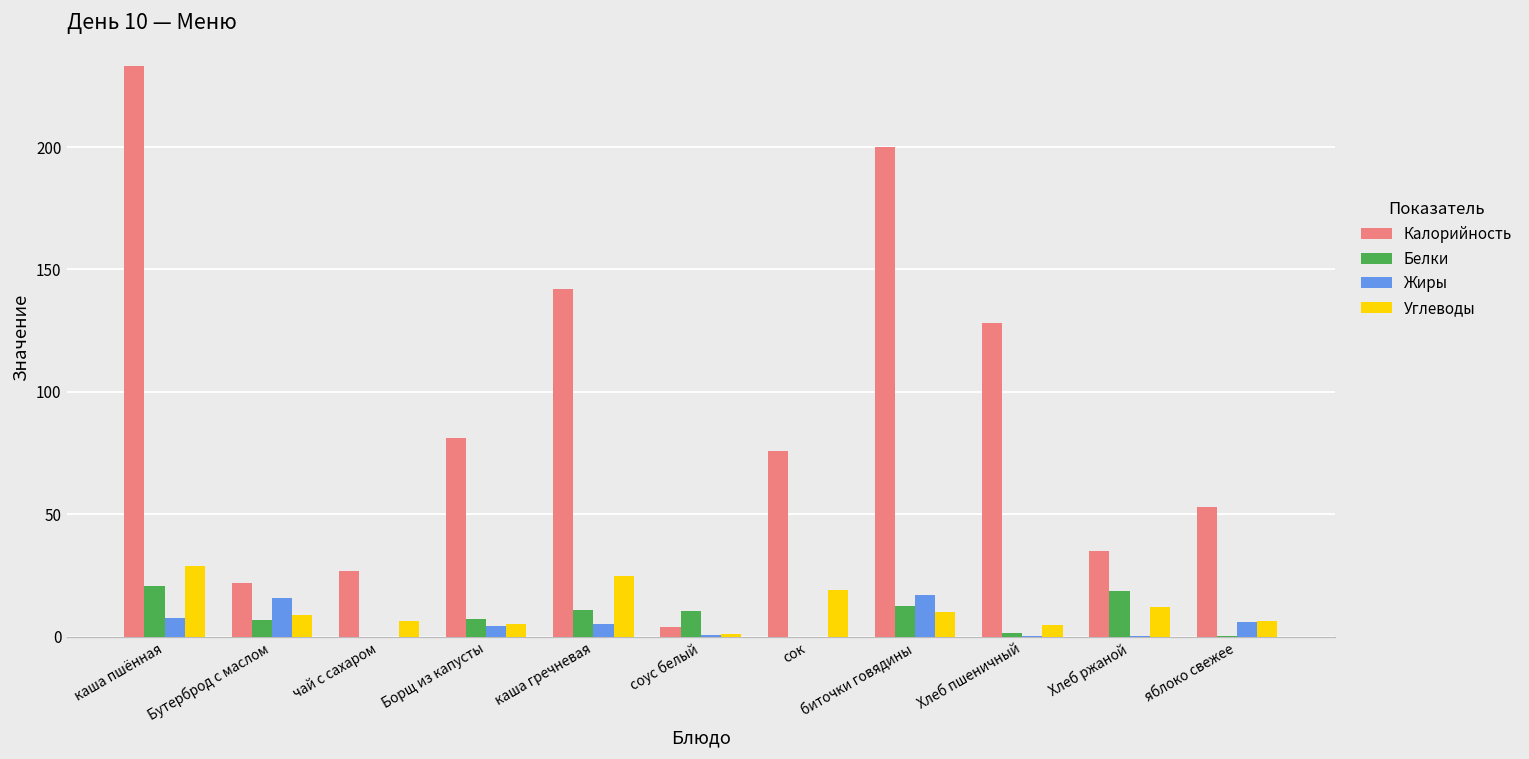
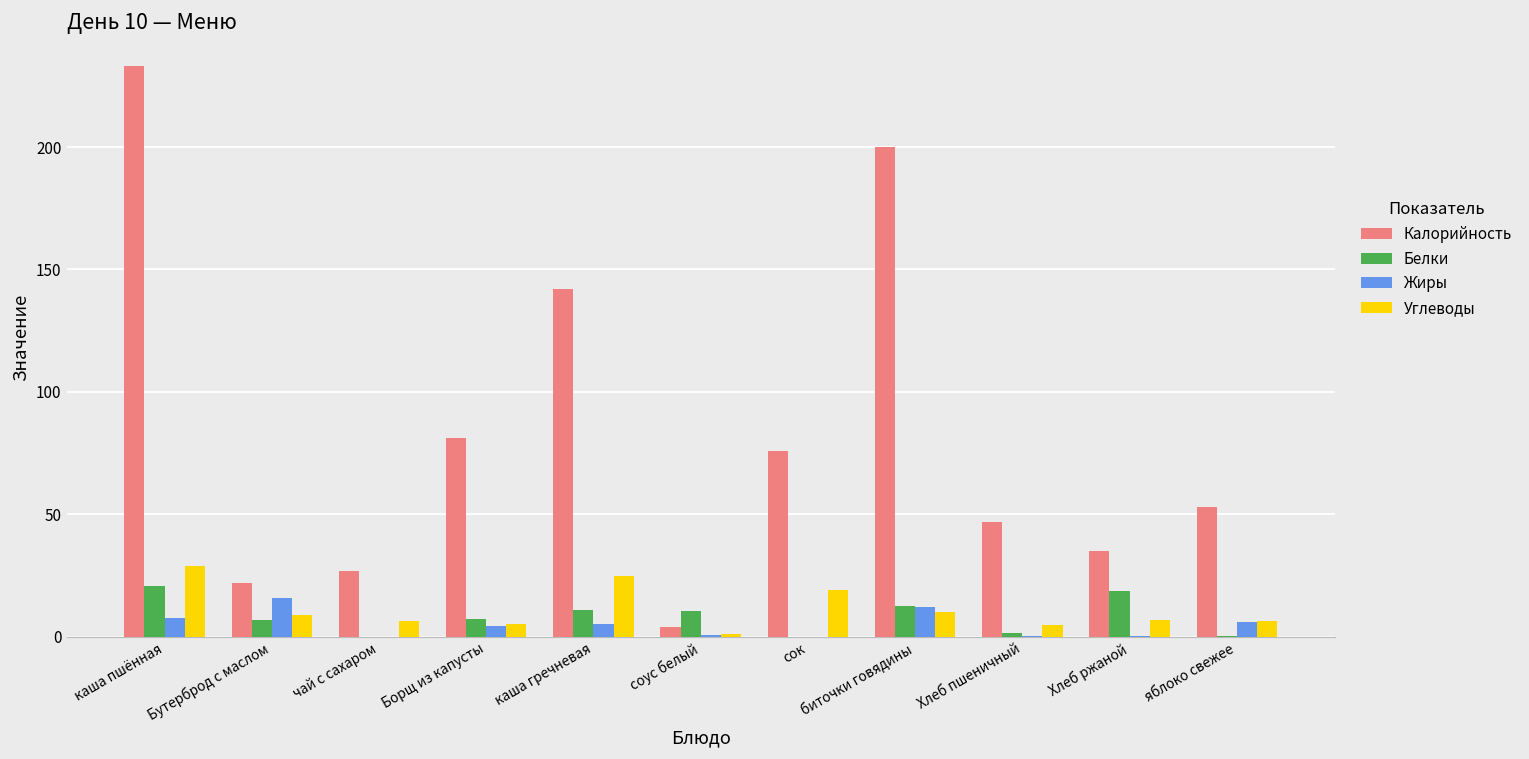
Жиры, биточки говядины: 17 -> 12
Калорийность, Хлеб пшеничный: 128 -> 47
Углеводы, Хлеб ржаной: 12 -> 7
